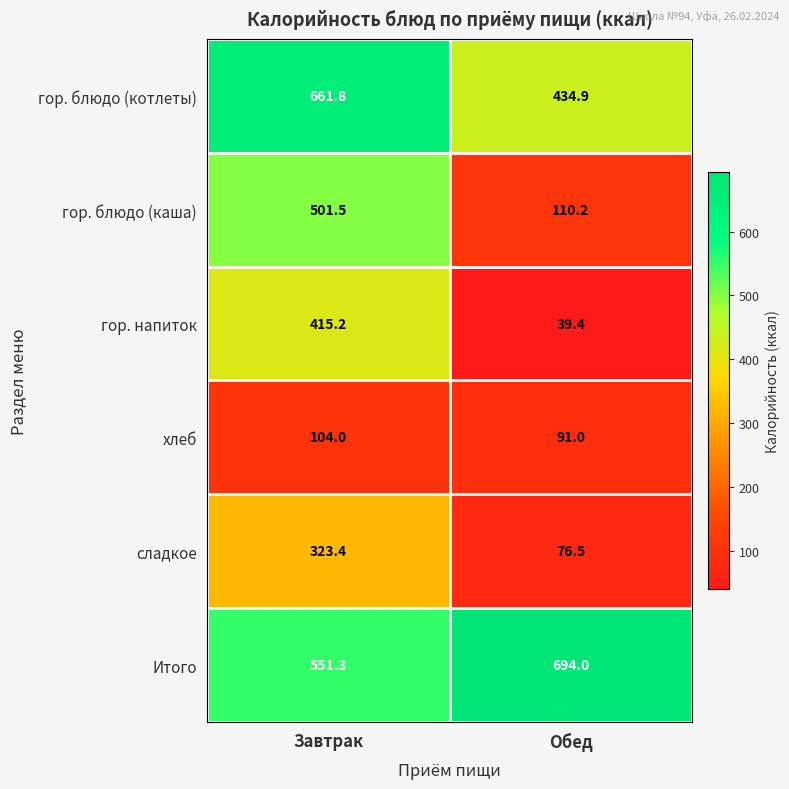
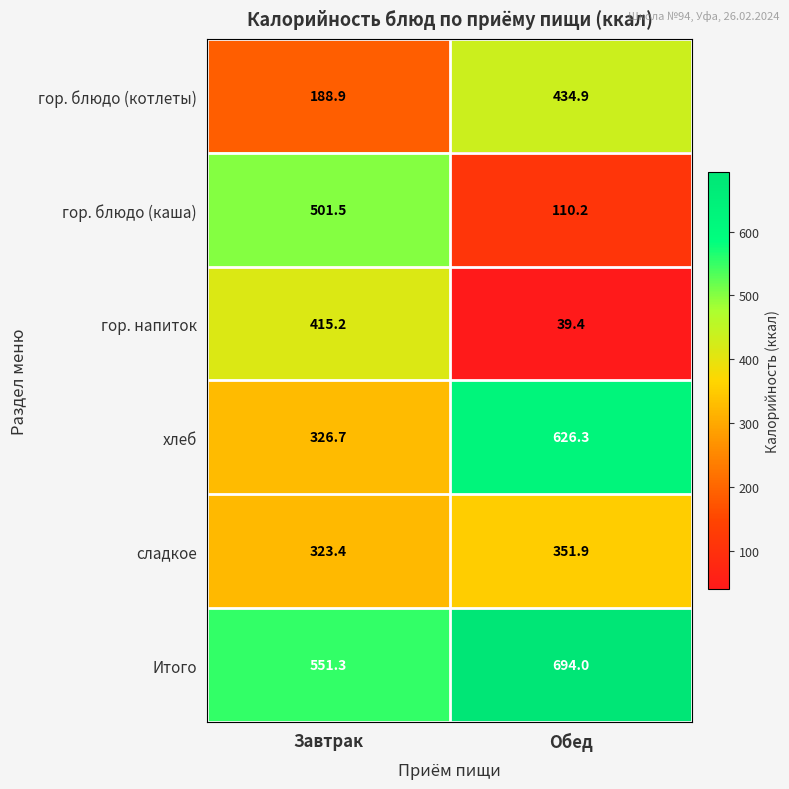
гор. блюдо (котлеты), Завтрак: 661.8 -> 188.9
хлеб, Завтрак: 104.0 -> 326.7
хлеб, Обед: 91.0 -> 626.3
сладкое, Обед: 76.5 -> 351.9
